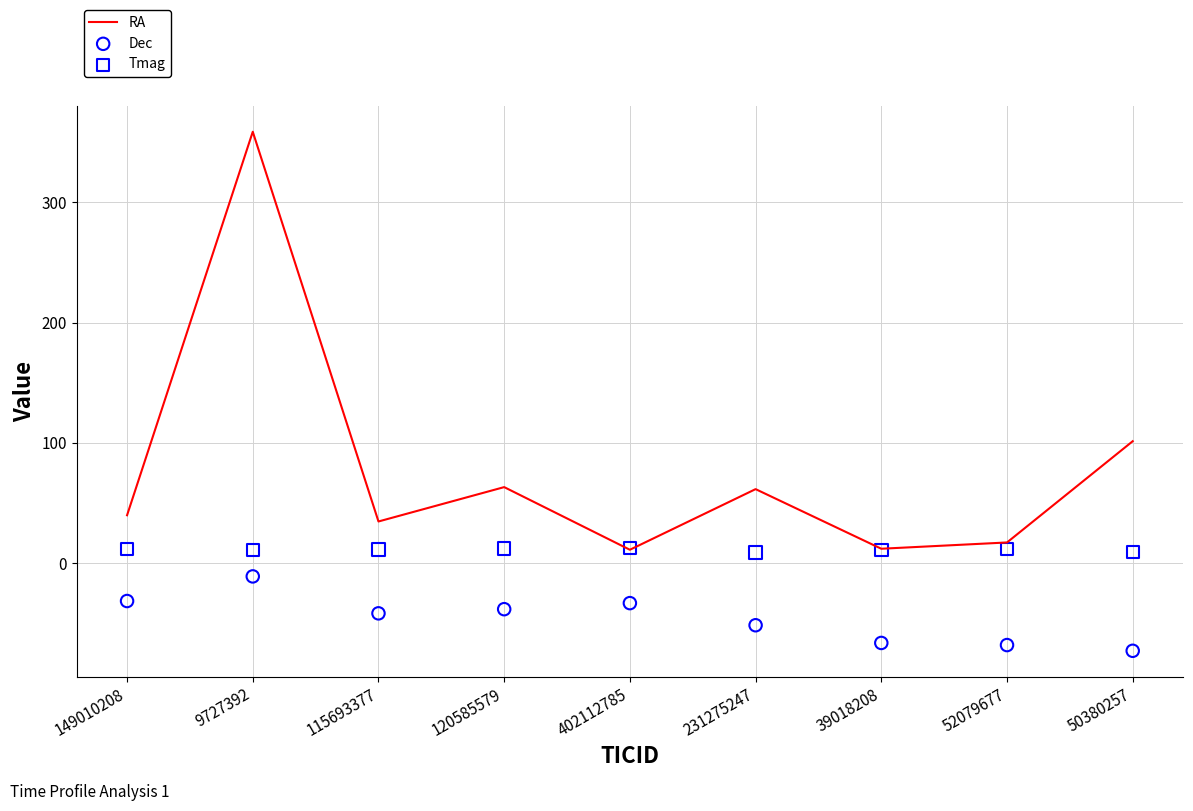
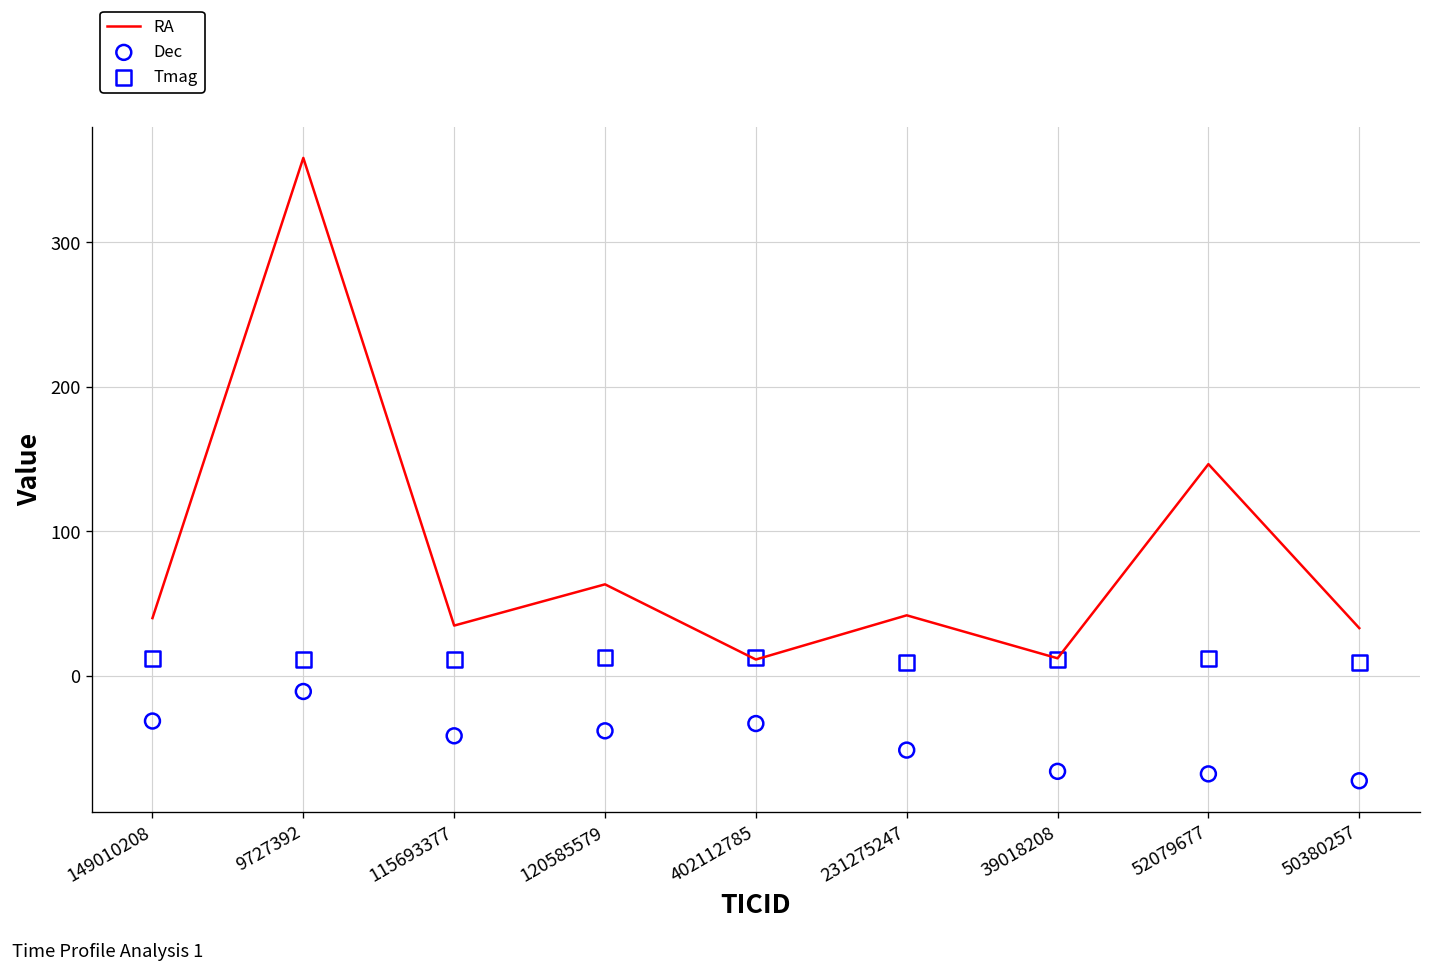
RA, 231275247: 62 -> 42
RA, 52079677: 17 -> 146
RA, 50380257: 101 -> 33
